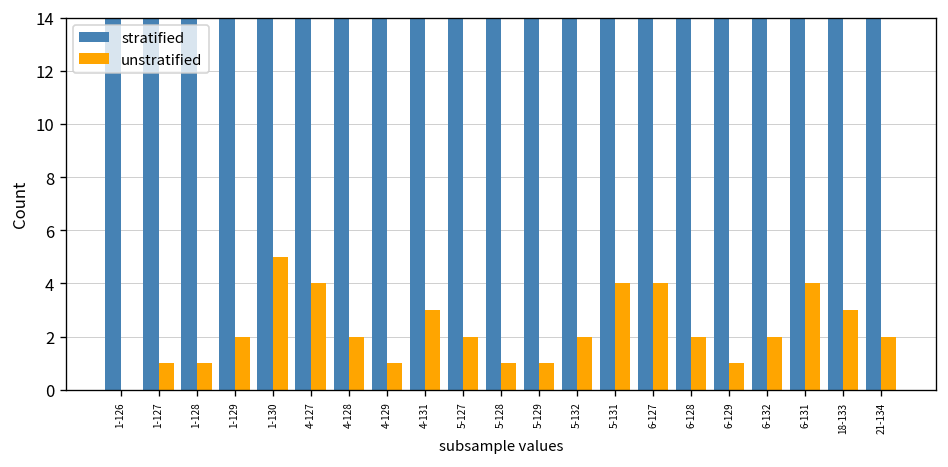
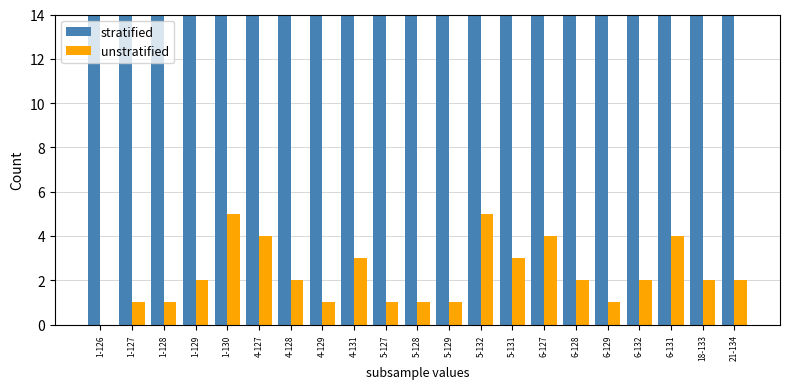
unstratified, 5-127: 2 -> 1
unstratified, 5-132: 2 -> 5
unstratified, 5-131: 4 -> 3
unstratified, 18-133: 3 -> 2
